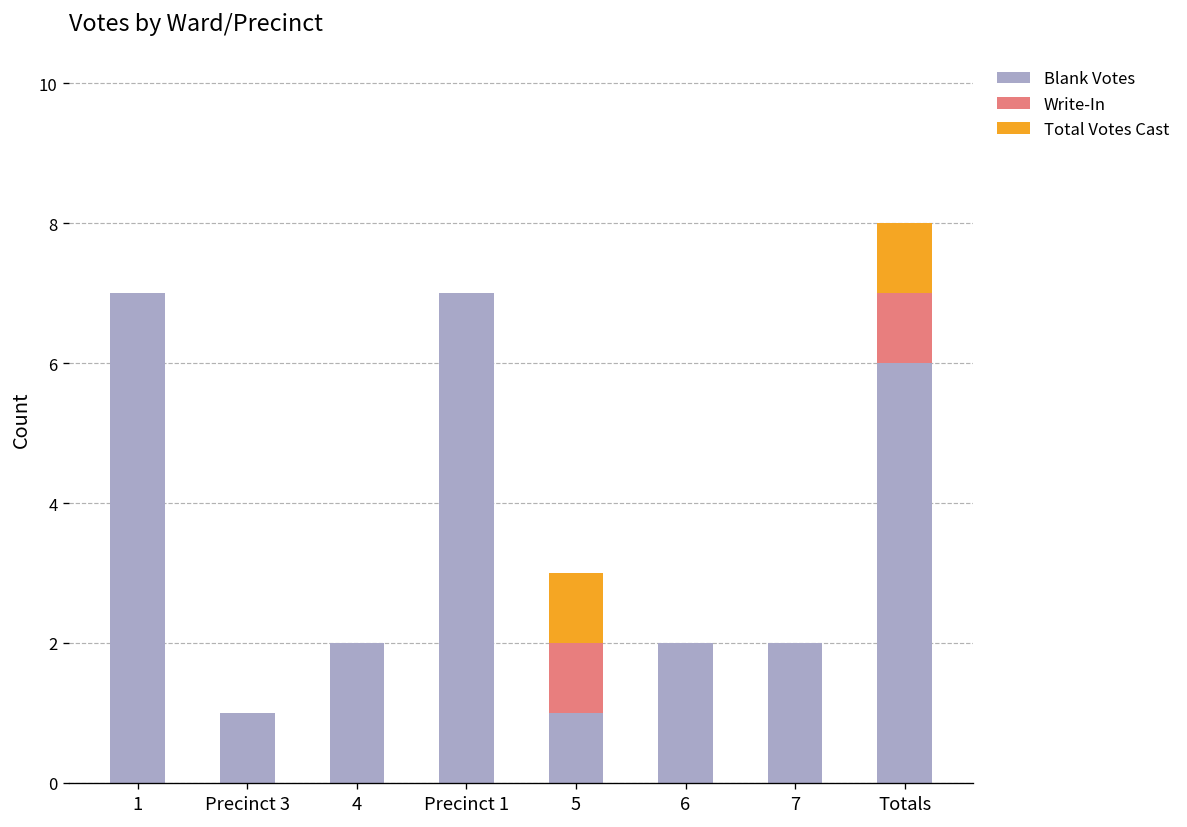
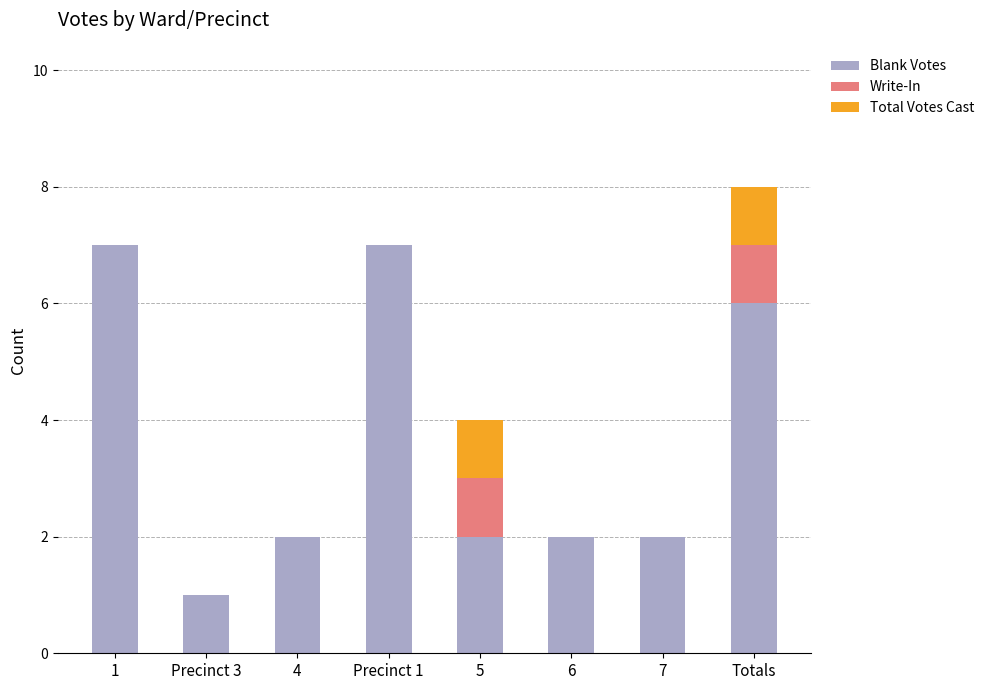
Blank Votes, 5: 1 -> 2
